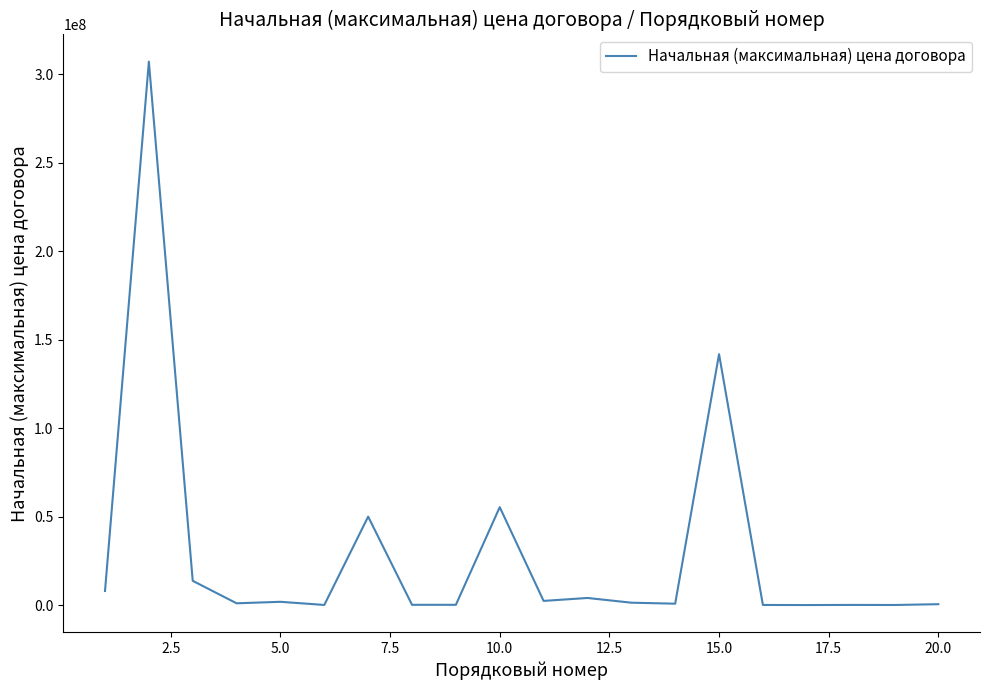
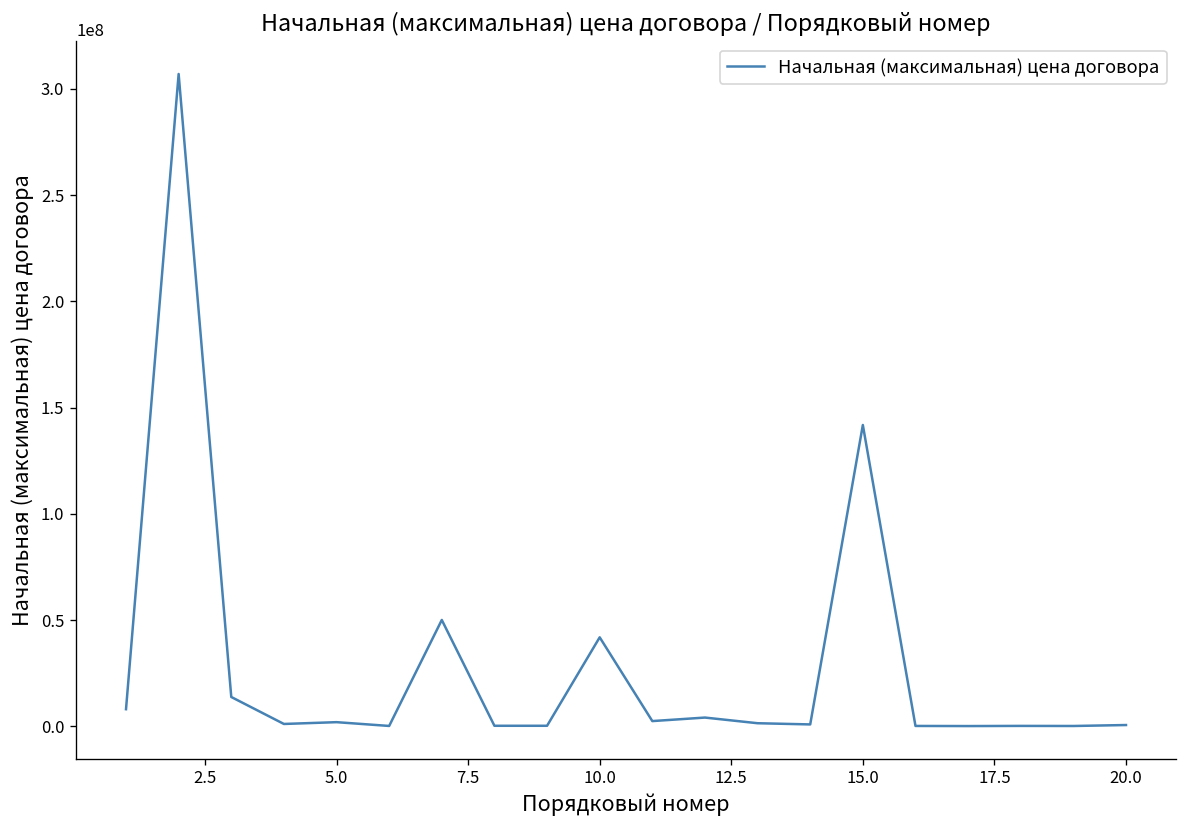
10.0: 55000000 -> 42000000
